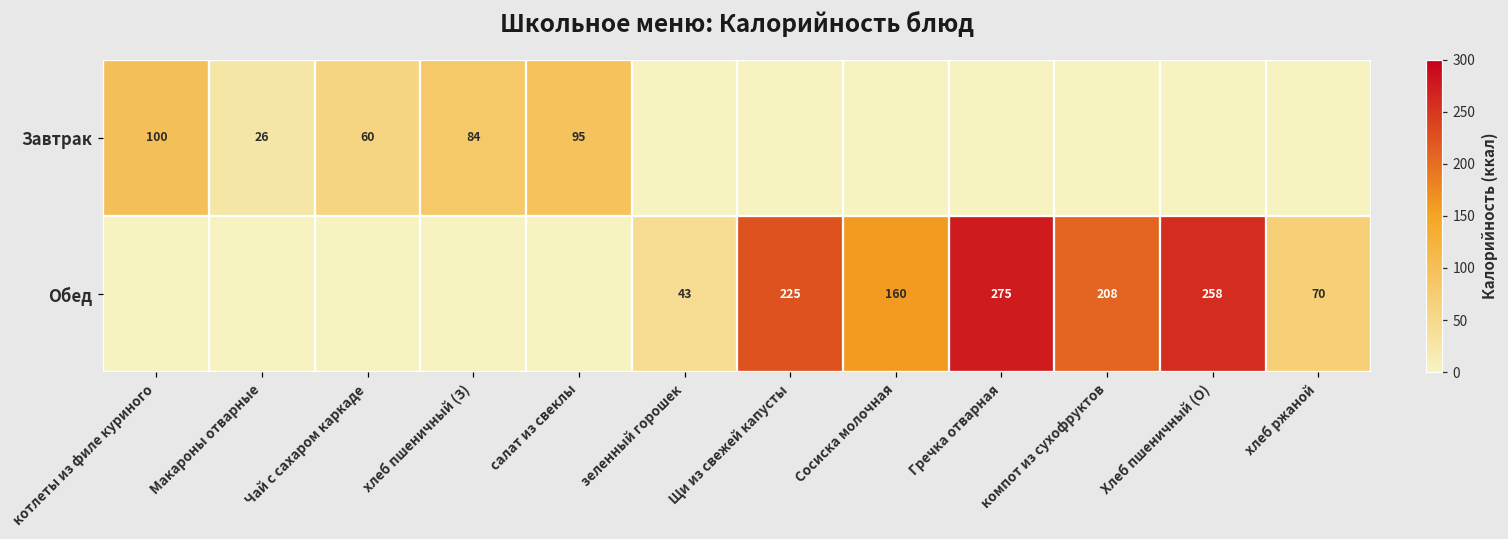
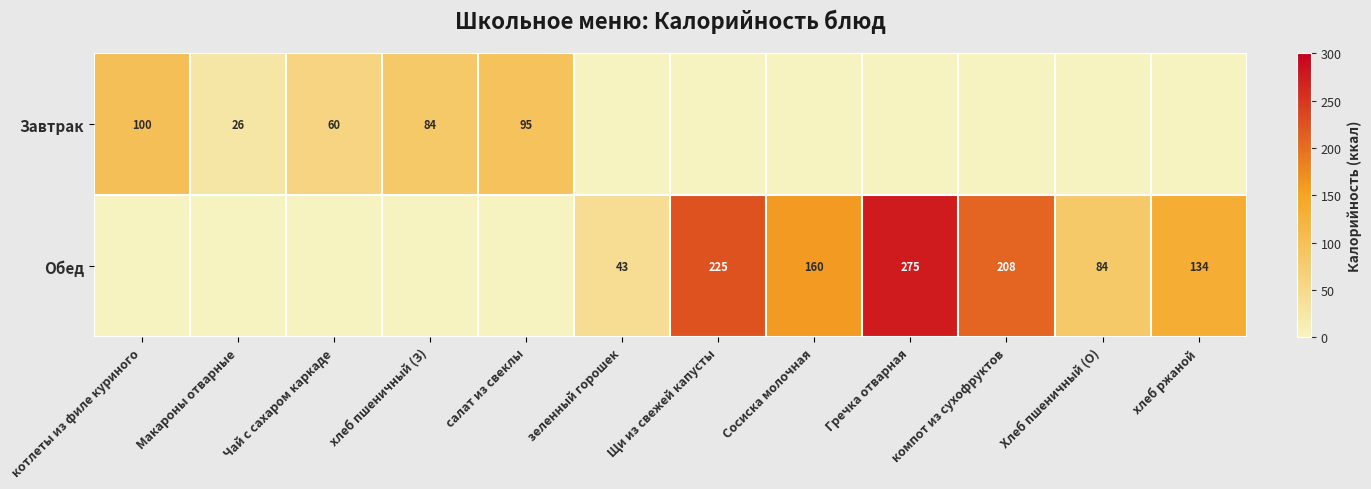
Обед, Хлеб пшеничный (О): 258 -> 84
Обед, хлеб ржаной: 70 -> 134
